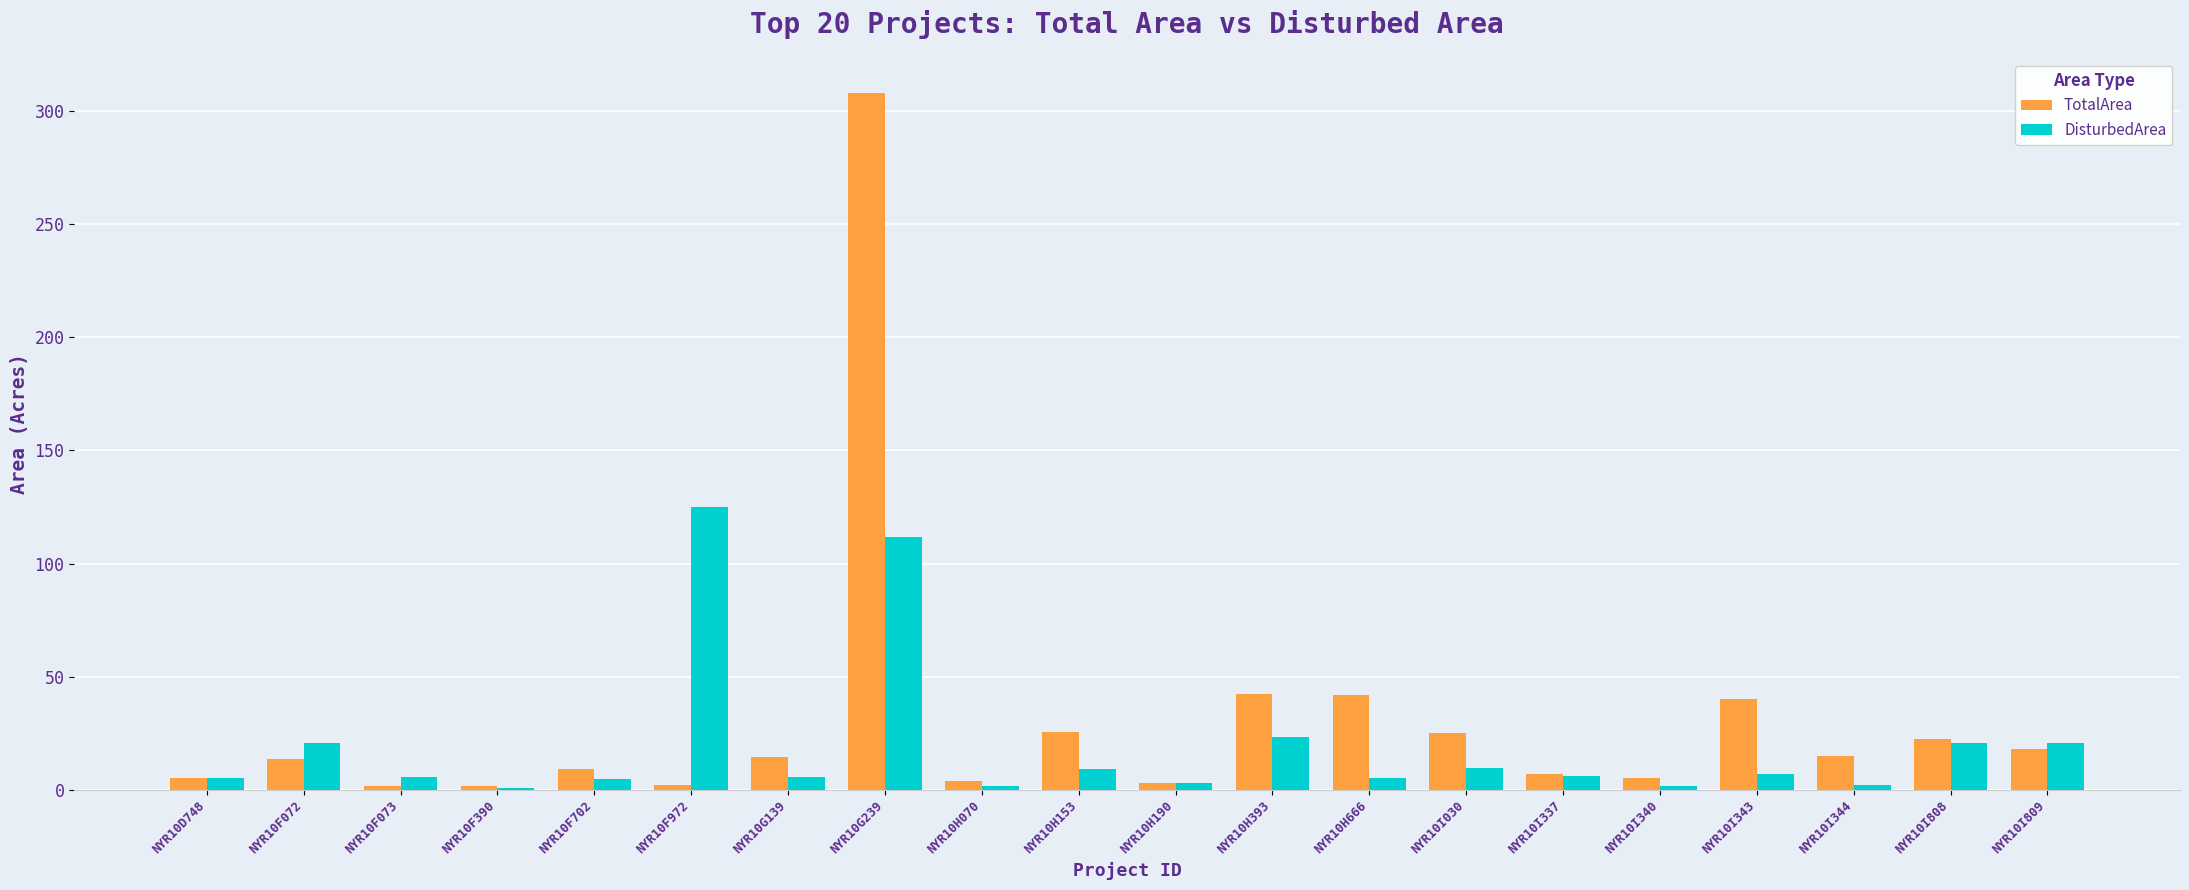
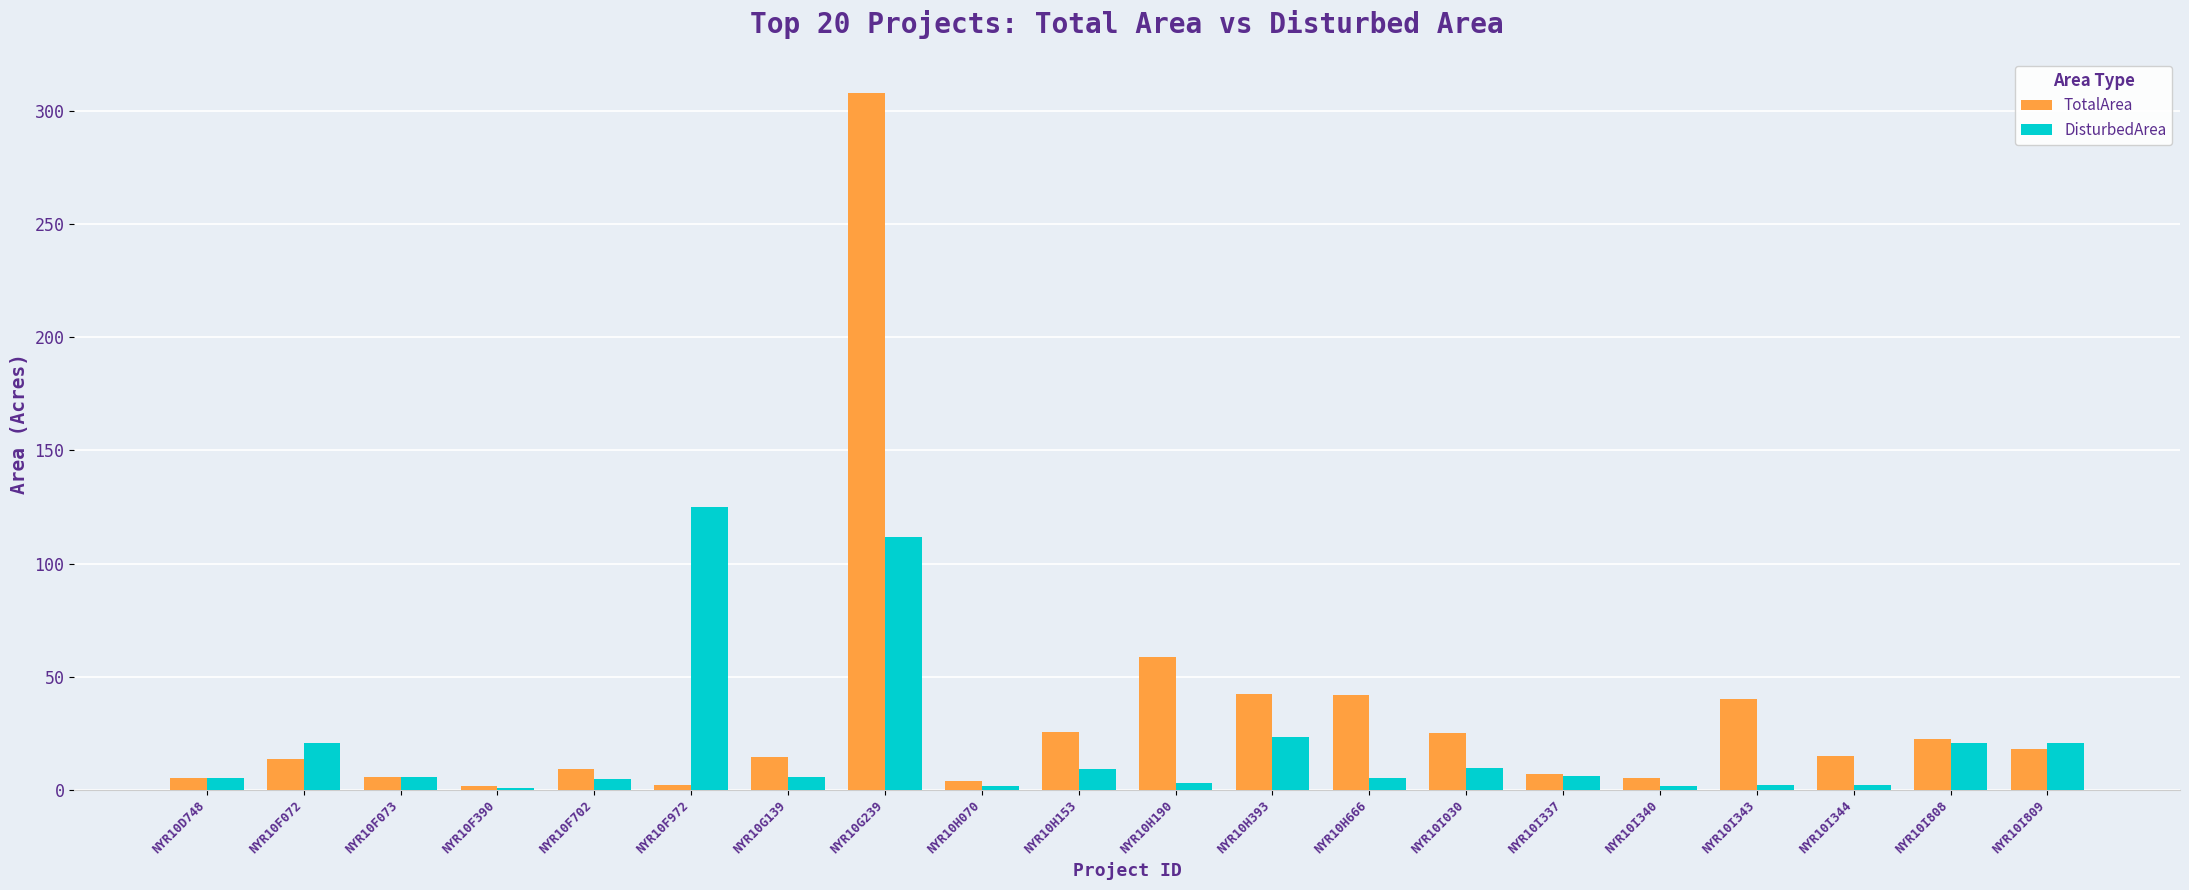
TotalArea, NYR10F073: 2 -> 6
TotalArea, NYR10H190: 3 -> 59
DisturbedArea, NYR10I343: 7 -> 2
